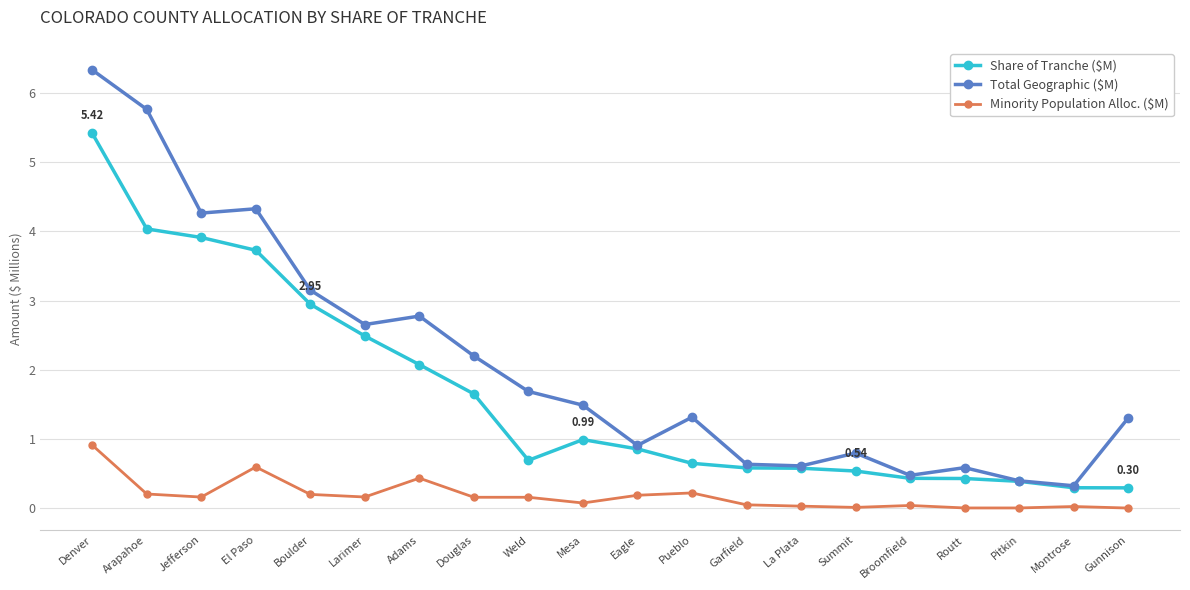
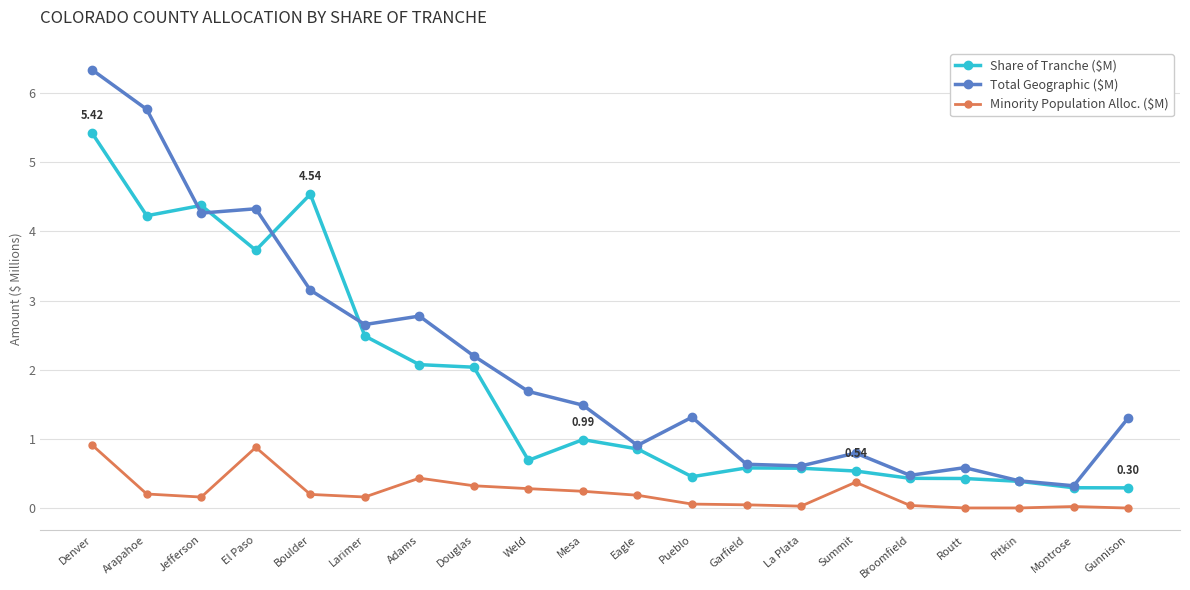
Share of Tranche ($M), Arapahoe: 4.0 -> 4.2
Share of Tranche ($M), Jefferson: 3.9 -> 4.4
Minority Population Alloc. ($M), El Paso: 0.6 -> 0.9
Share of Tranche ($M), Boulder: 2.95 -> 4.54
Share of Tranche ($M), Douglas: 1.7 -> 2.0
Minority Population Alloc. ($M), Douglas: 0.2 -> 0.3
Minority Population Alloc. ($M), Weld: 0.2 -> 0.3
Minority Population Alloc. ($M), Mesa: 0.1 -> 0.2
Share of Tranche ($M), Pueblo: 0.7 -> 0.5
Minority Population Alloc. ($M), Pueblo: 0.2 -> 0.1
Minority Population Alloc. ($M), Summit: 0.0 -> 0.4
